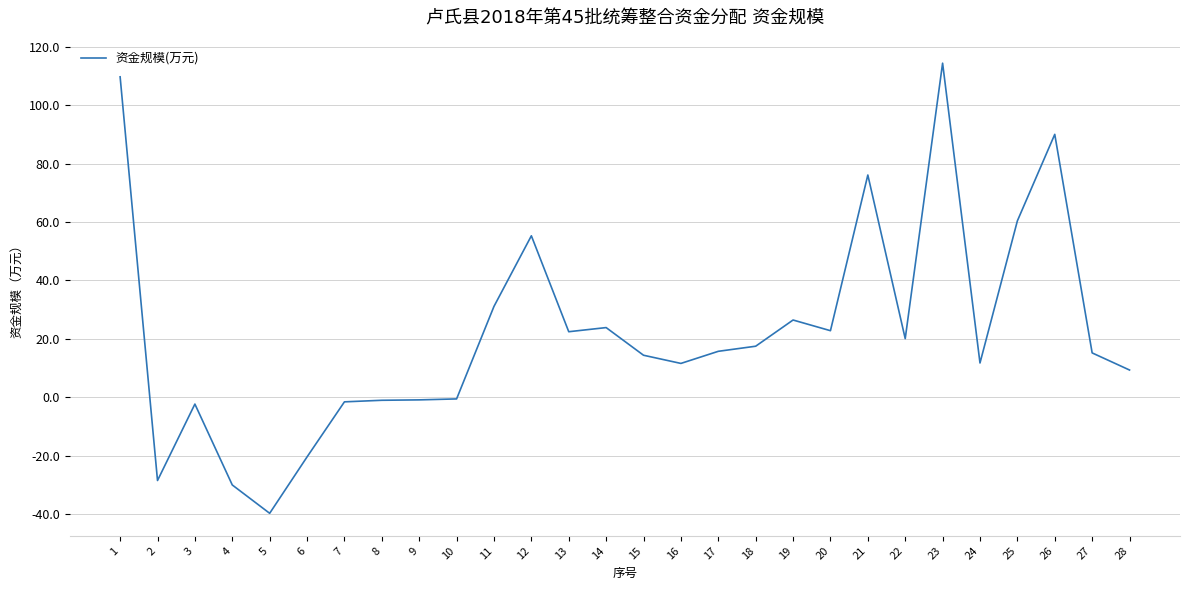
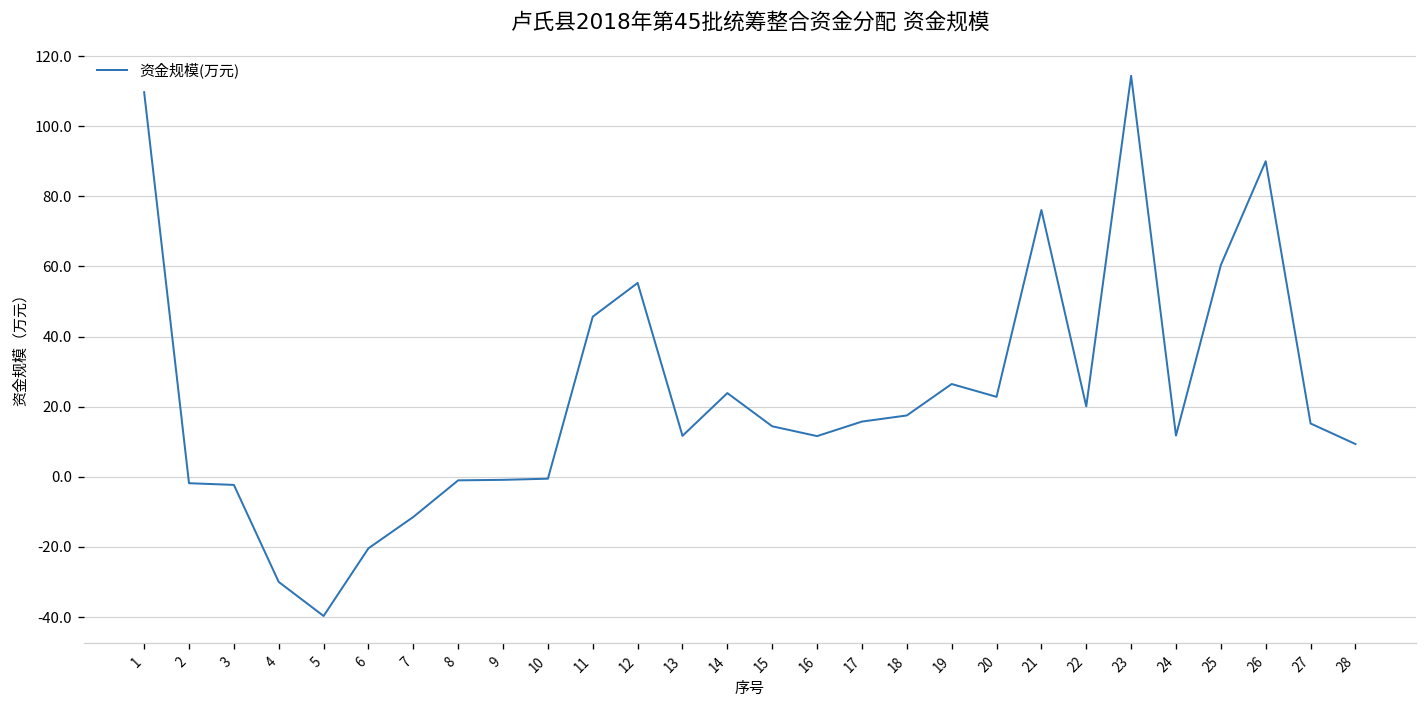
2: -28 -> -2
7: -2 -> -11
11: 31 -> 46
13: 22 -> 12
